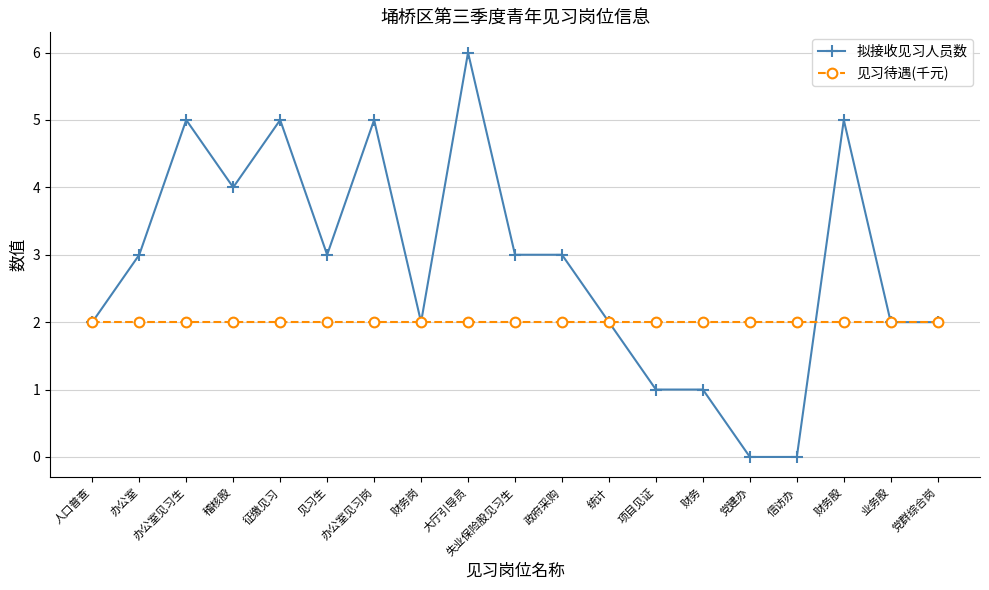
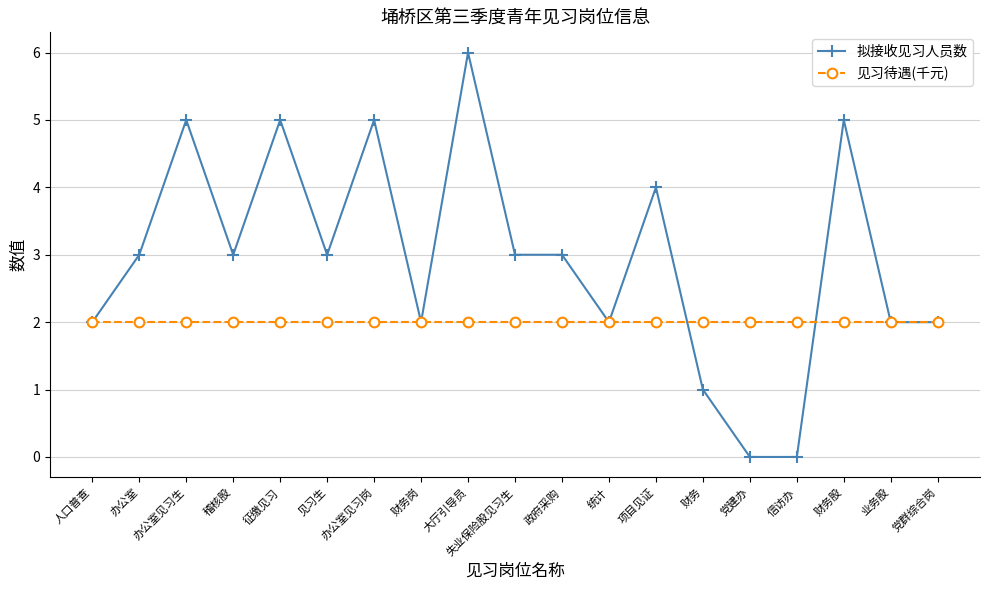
拟接收见习人员数, 稽核股: 4 -> 3
拟接收见习人员数, 项目见证: 1 -> 4
